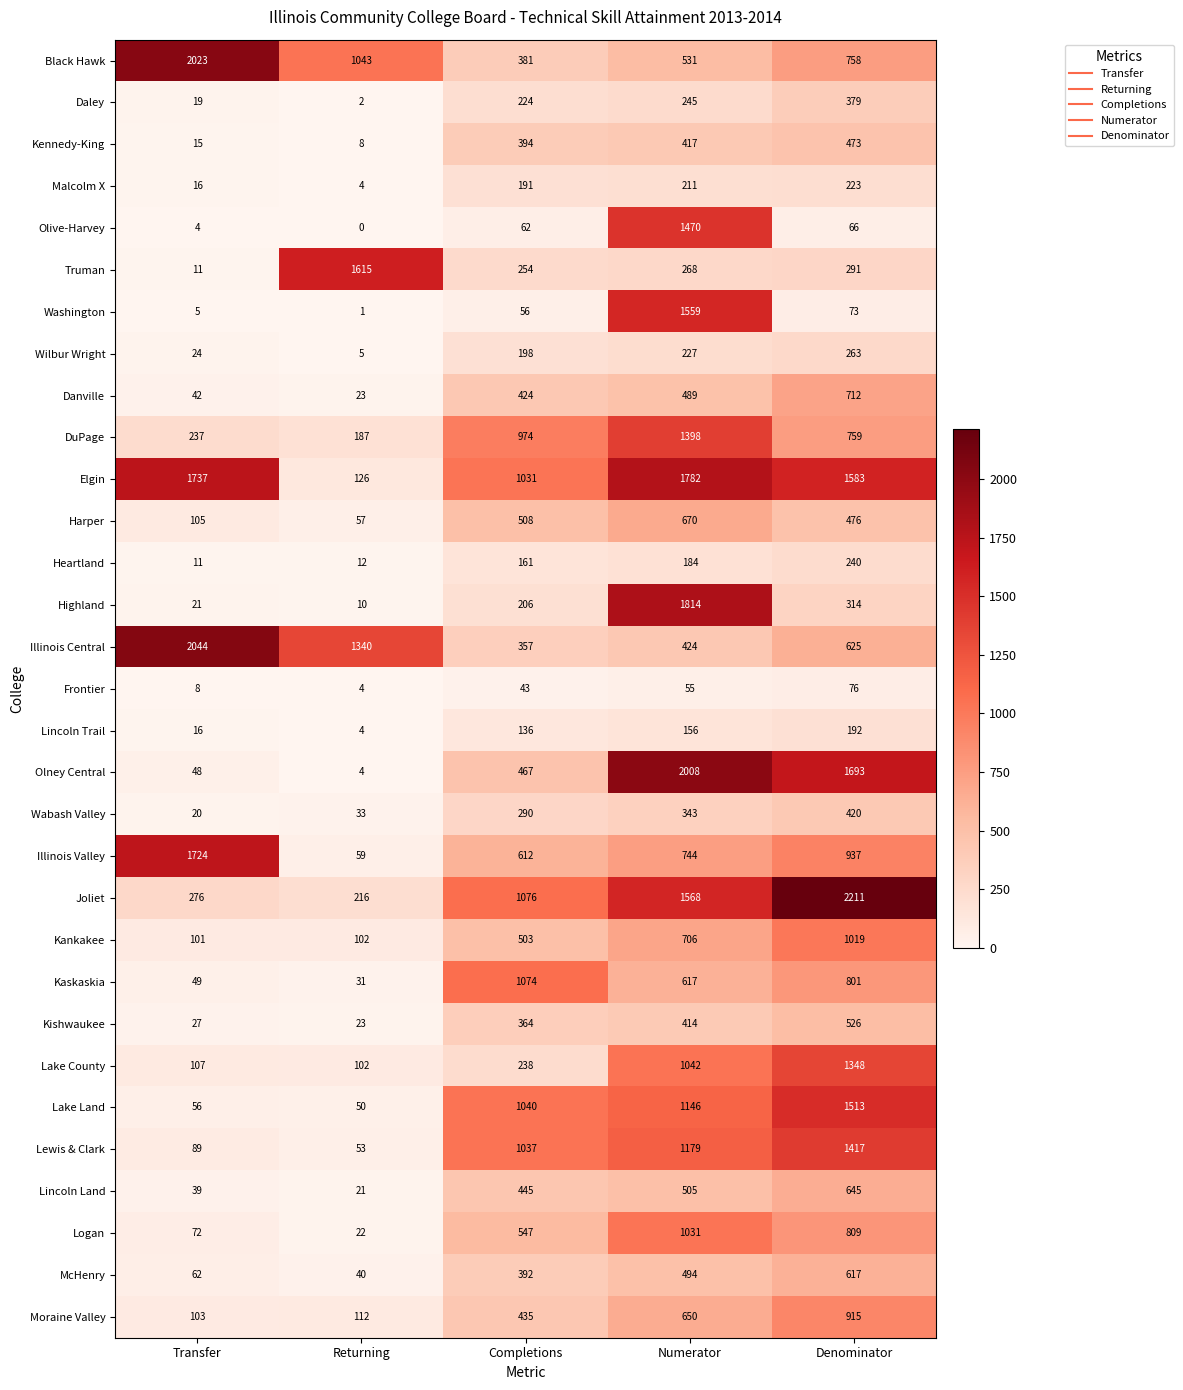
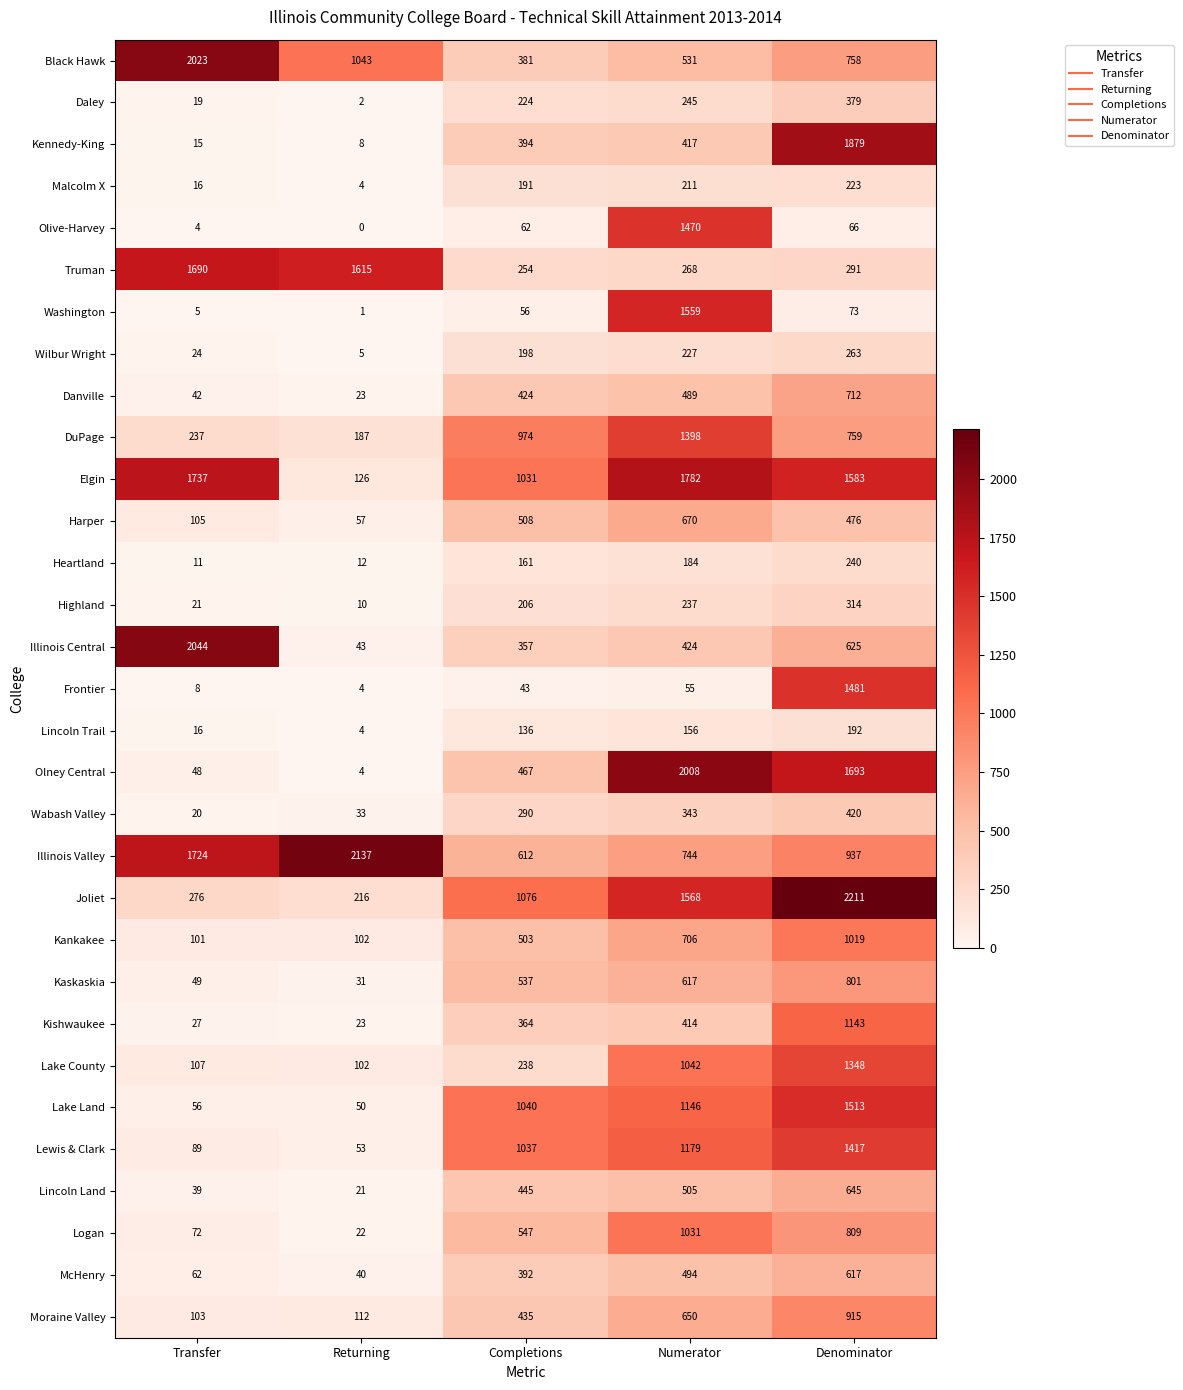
Kennedy-King, Denominator: 473 -> 1879
Truman, Transfer: 11 -> 1690
Highland, Numerator: 1814 -> 237
Illinois Central, Returning: 1340 -> 43
Frontier, Denominator: 76 -> 1481
Illinois Valley, Returning: 59 -> 2137
Kaskaskia, Completions: 1074 -> 537
Kishwaukee, Denominator: 526 -> 1143
